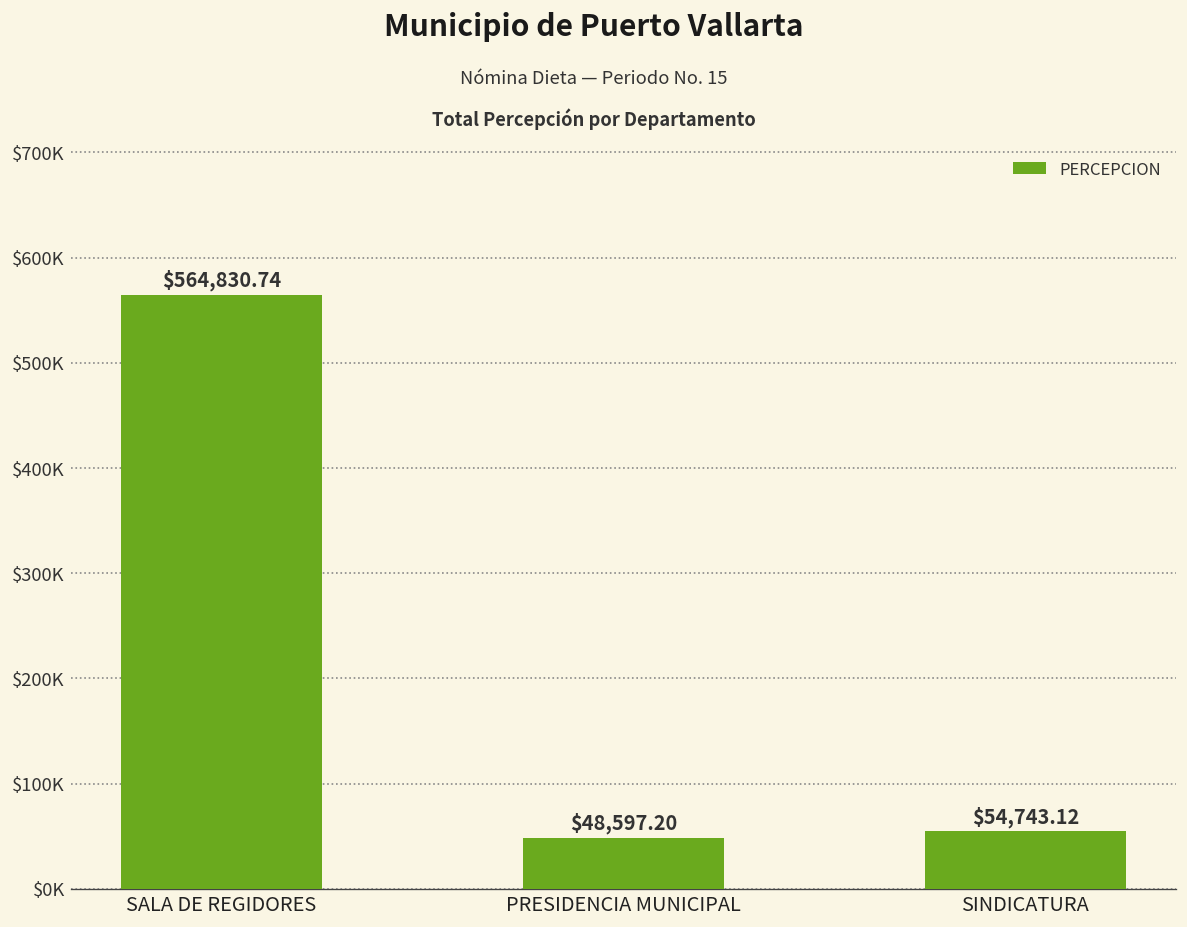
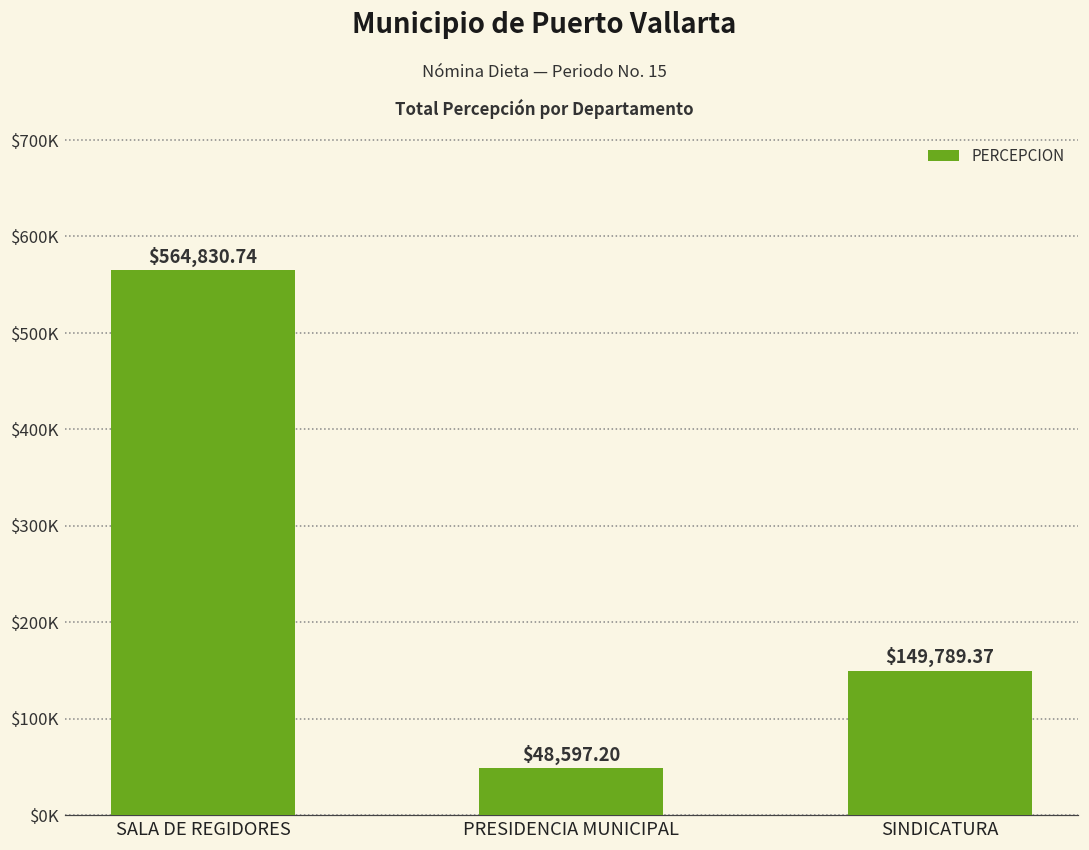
SINDICATURA: $54,743.12 -> $149,789.37
